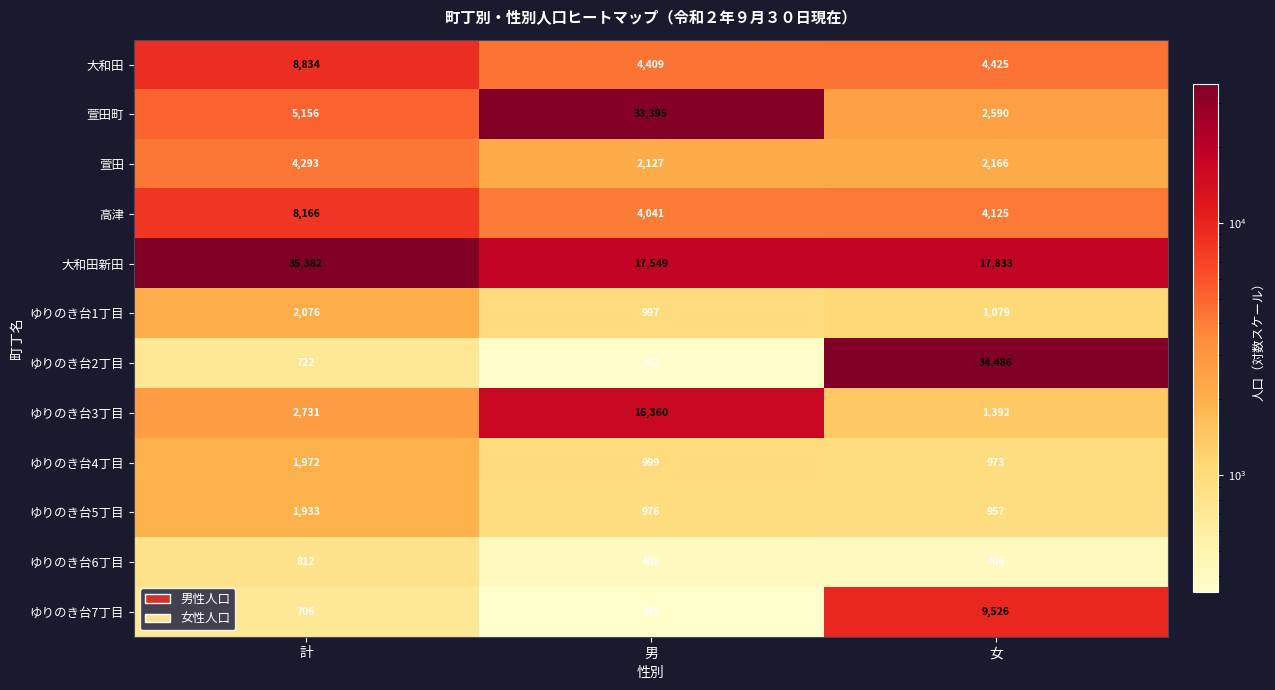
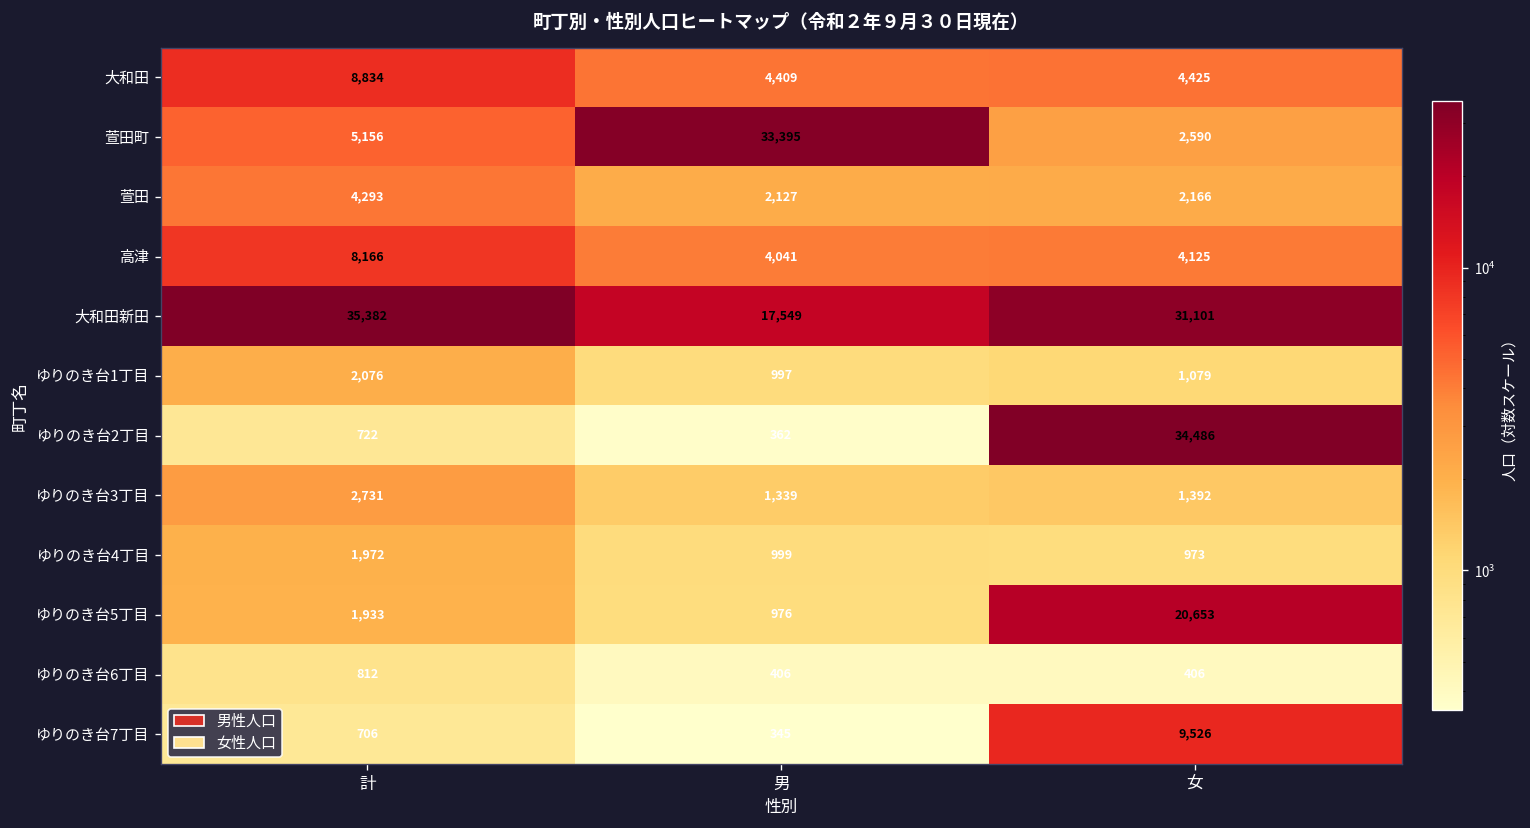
大和田新田, 女: 17,833 -> 31,101
ゆりのき台3丁目, 男: 16,360 -> 1,339
ゆりのき台5丁目, 女: 957 -> 20,653
